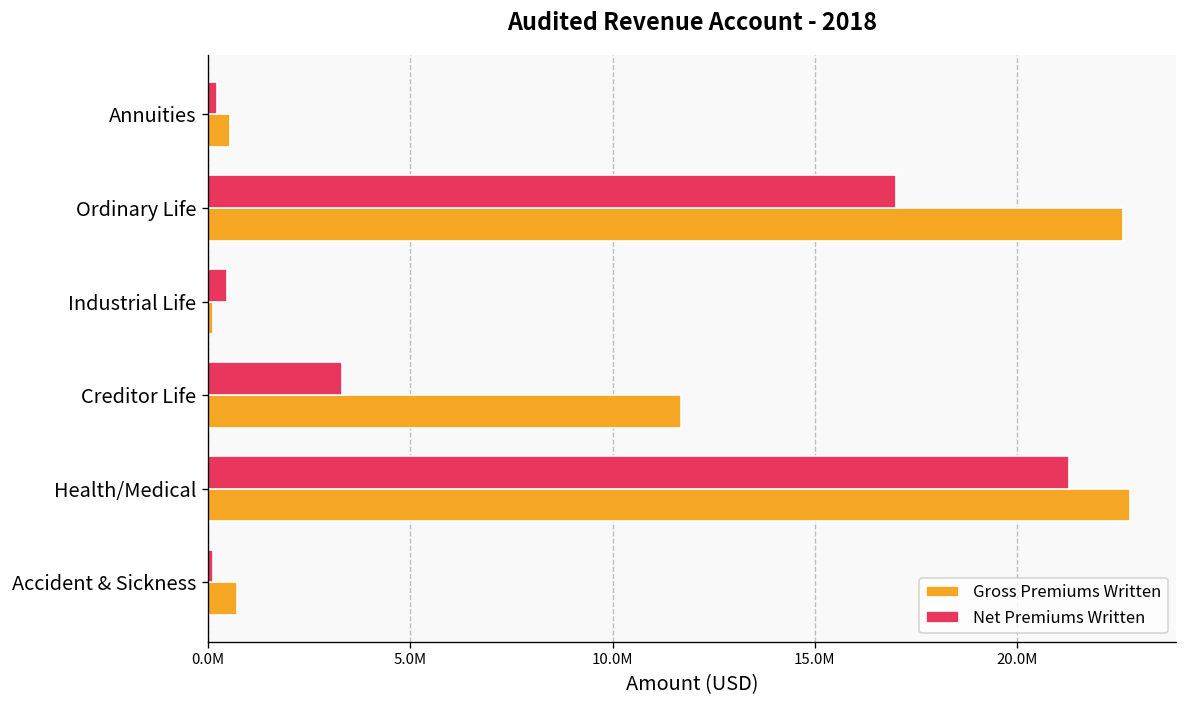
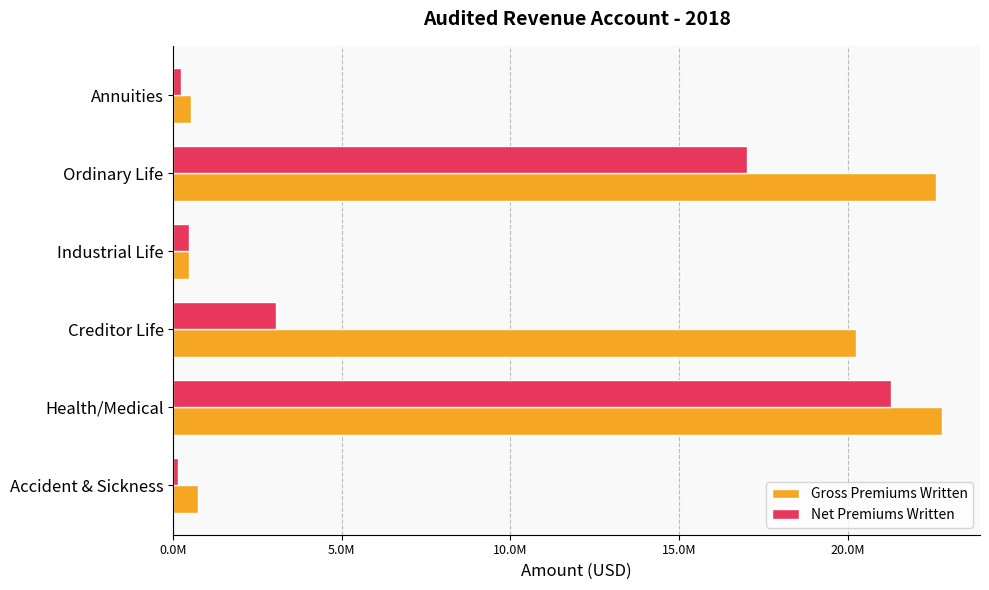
Gross Premiums Written, Industrial Life: 100000 -> 500000
Net Premiums Written, Creditor Life: 3300000 -> 3000000
Gross Premiums Written, Creditor Life: 11700000 -> 20200000
